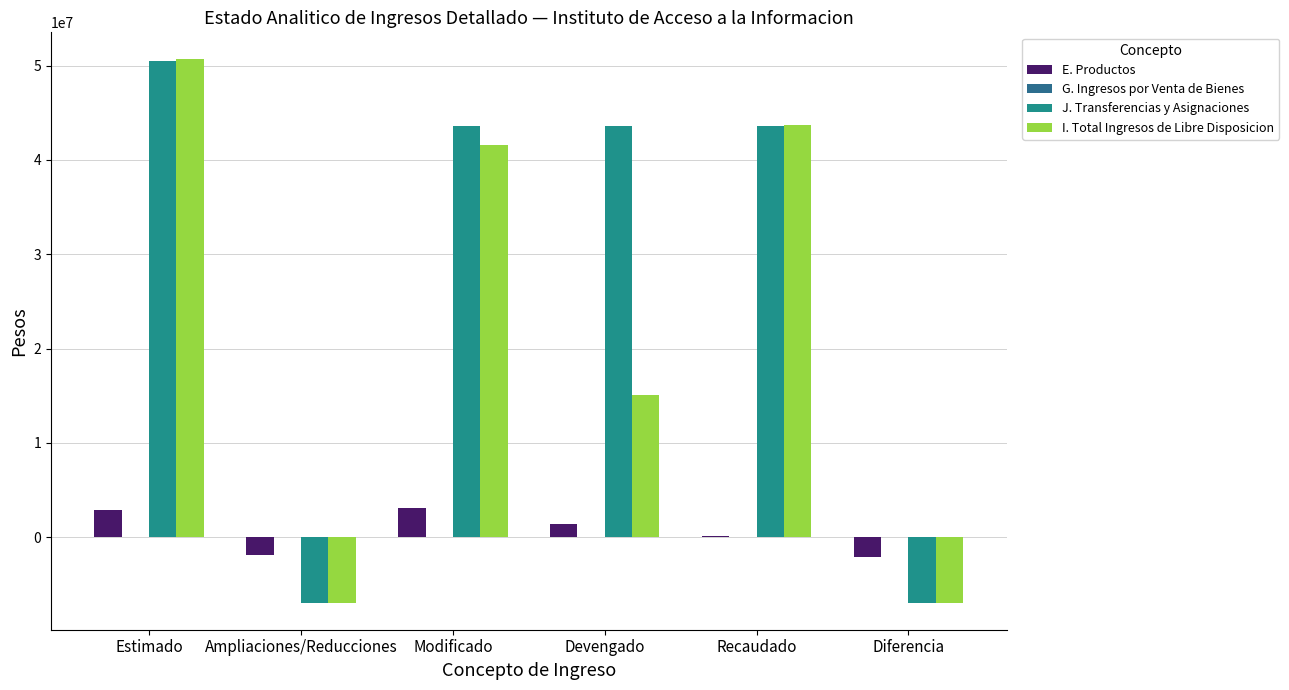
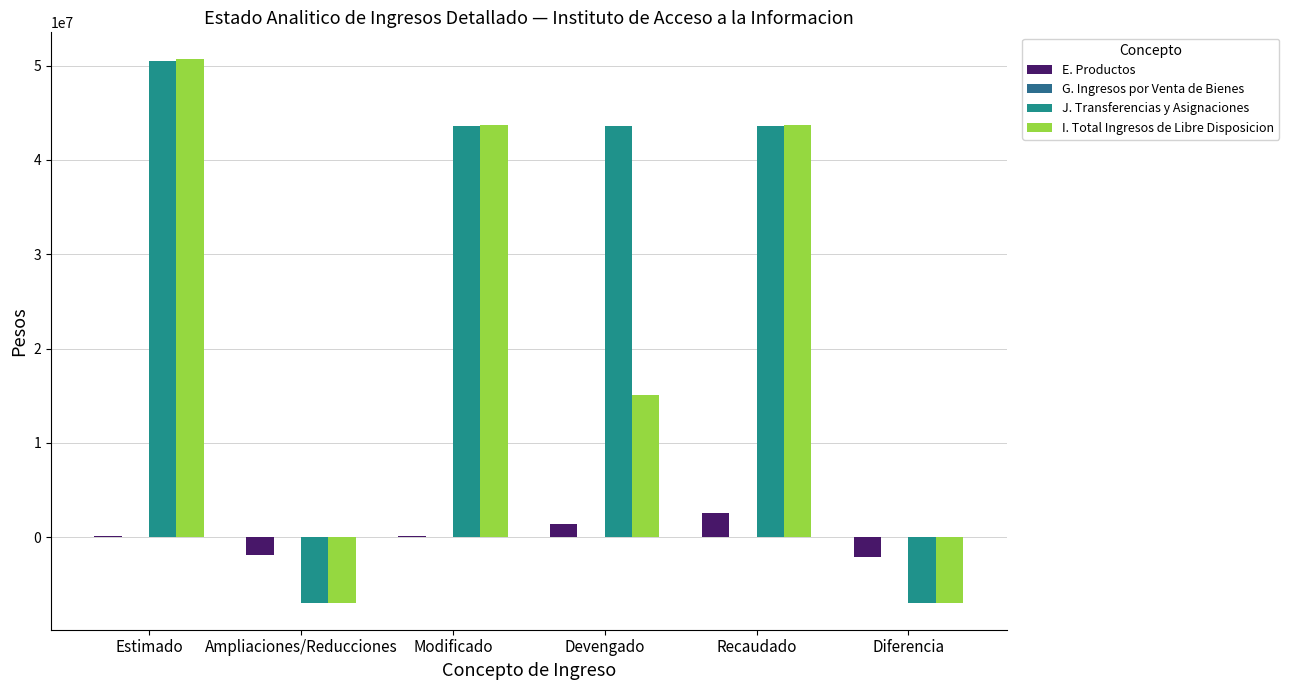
E. Productos, Estimado: 3000000 -> 0
E. Productos, Modificado: 3000000 -> 0
I. Total Ingresos de Libre Disposicion, Modificado: 42000000 -> 44000000
E. Productos, Recaudado: 0 -> 3000000
